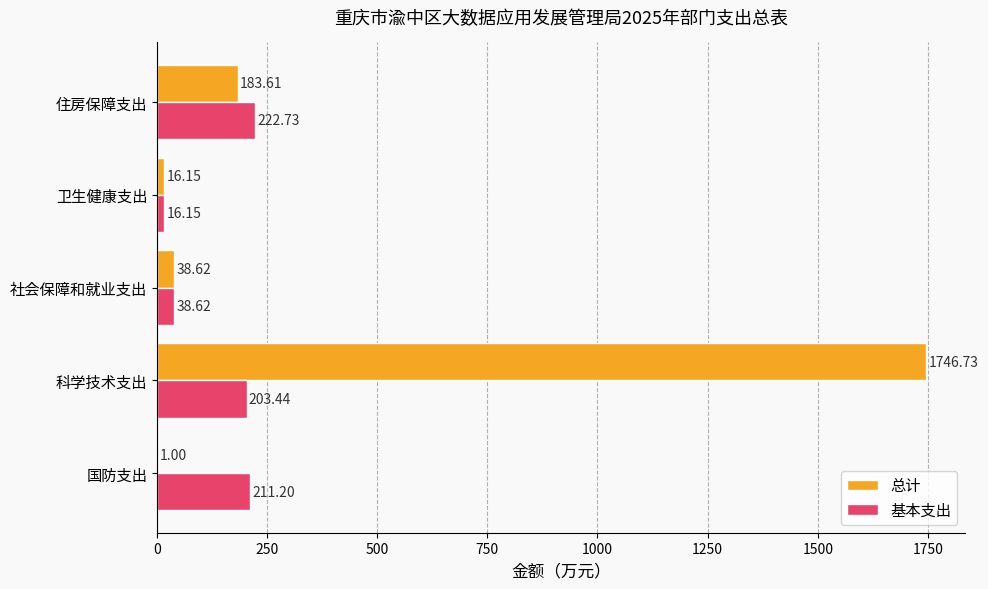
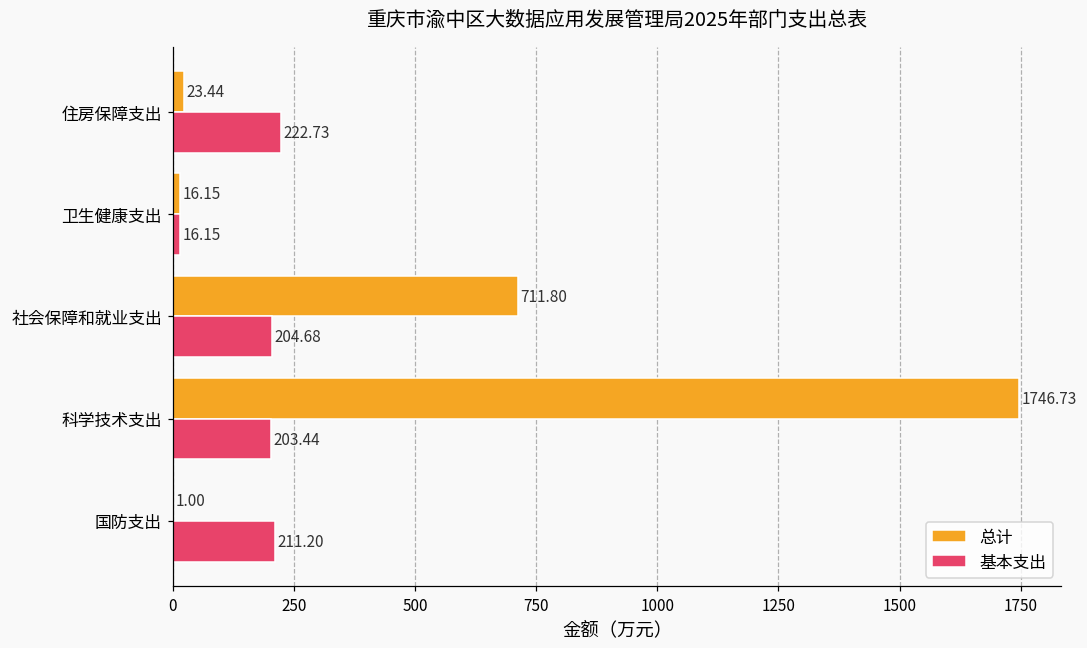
总计, 住房保障支出: 183.61 -> 23.44
总计, 社会保障和就业支出: 38.62 -> 711.80
基本支出, 社会保障和就业支出: 38.62 -> 204.68
